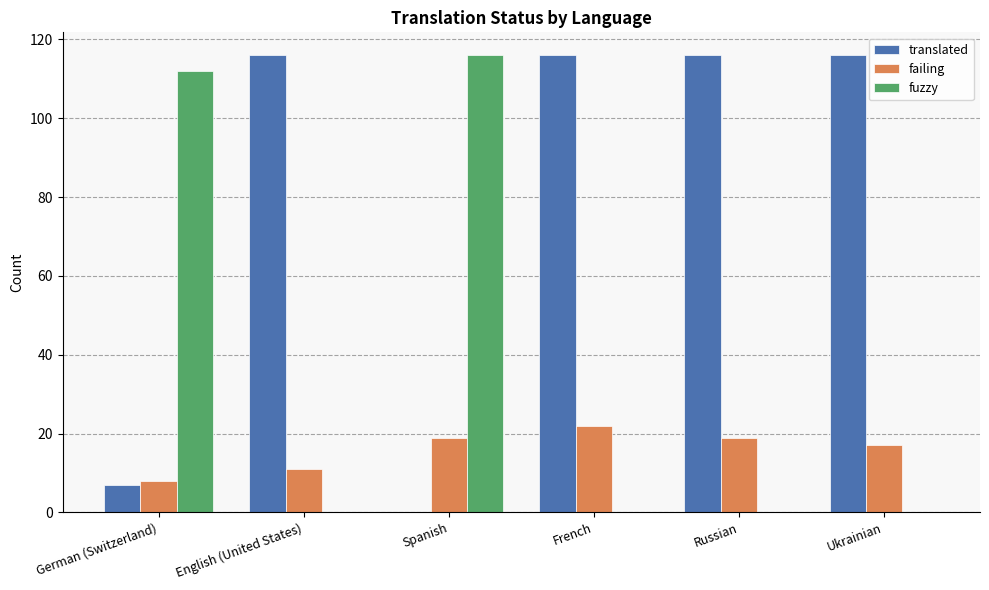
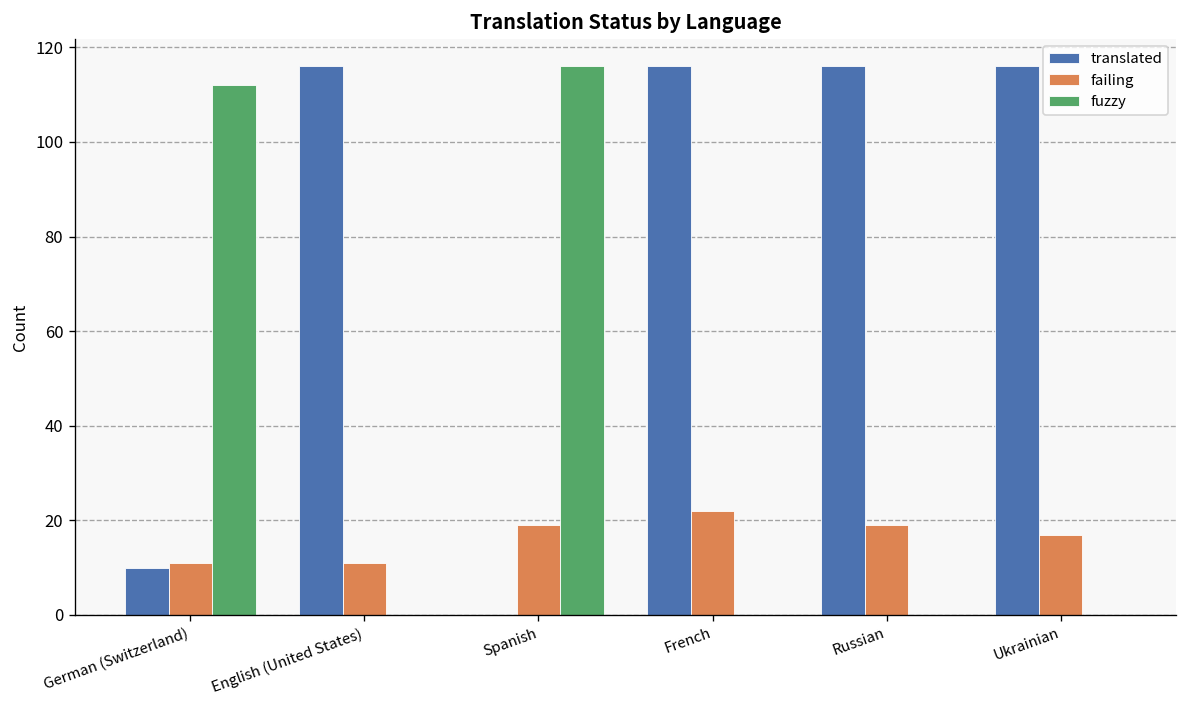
translated, German (Switzerland): 7 -> 10
failing, German (Switzerland): 8 -> 11
